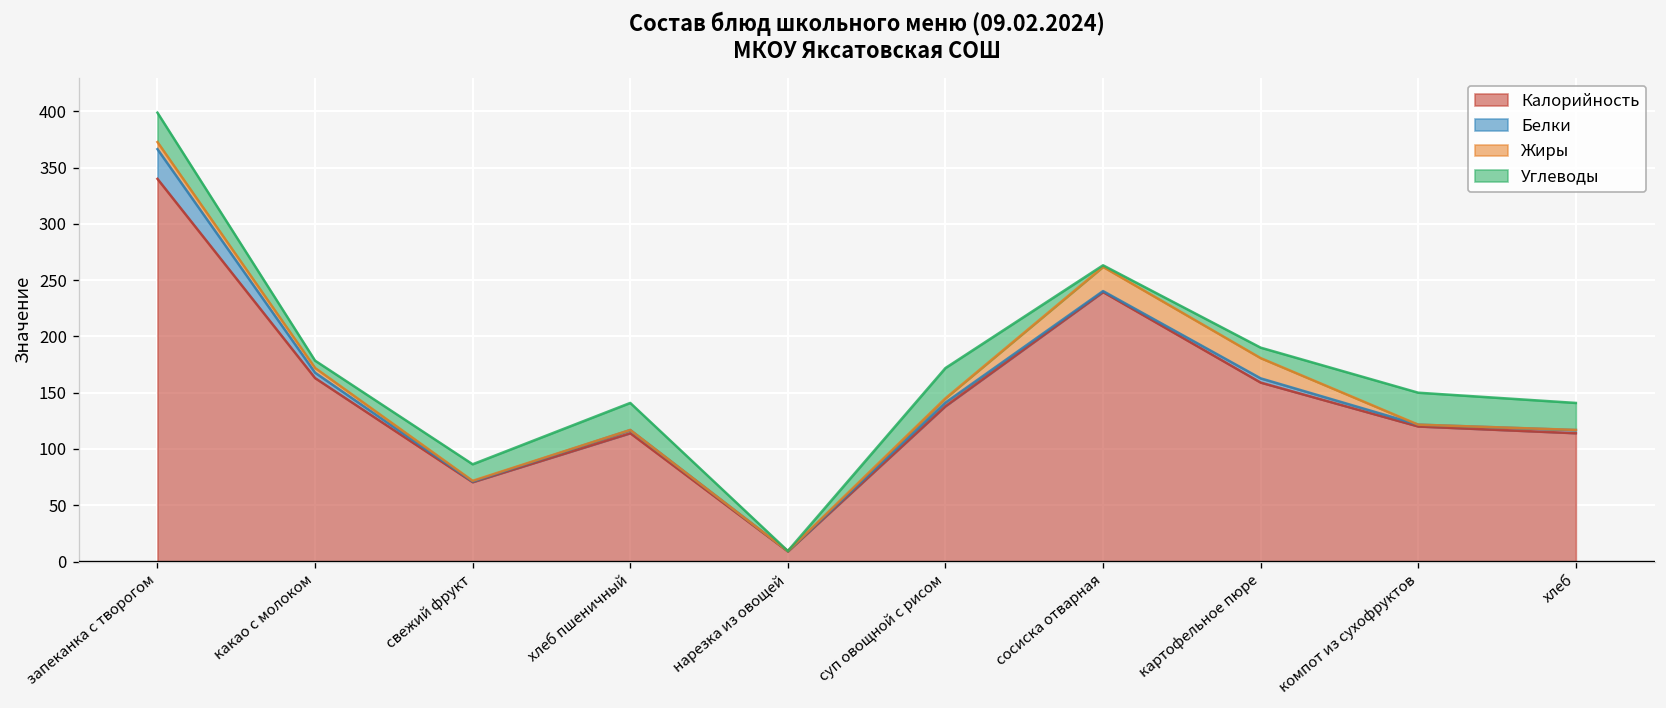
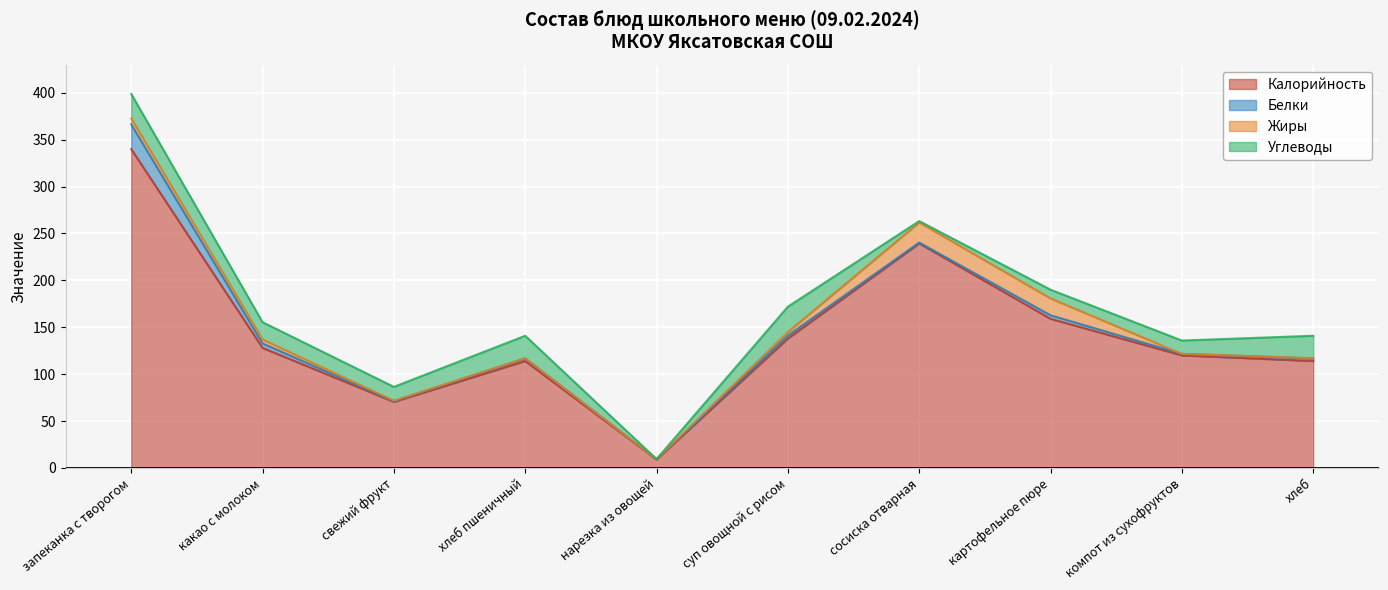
Калорийность, какао с молоком: 160 -> 130
Углеводы, какао с молоком: 10 -> 20
Углеводы, компот из сухофруктов: 30 -> 10
